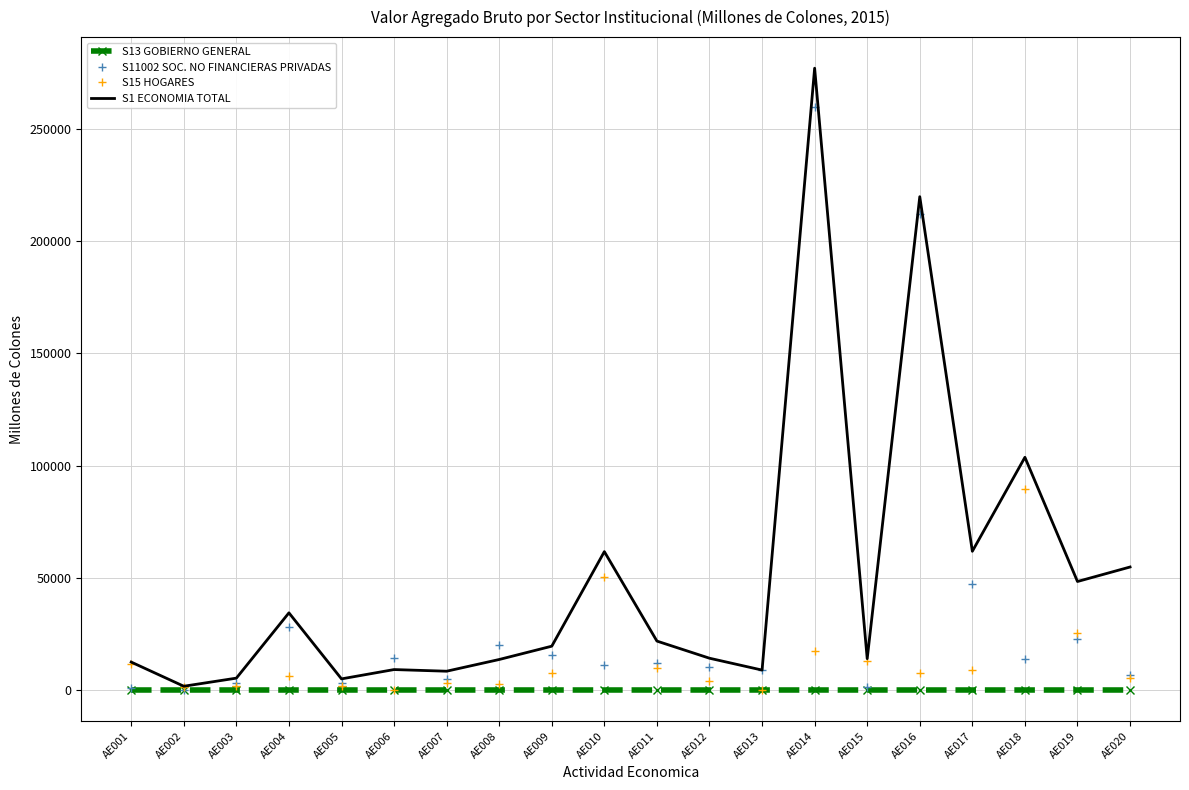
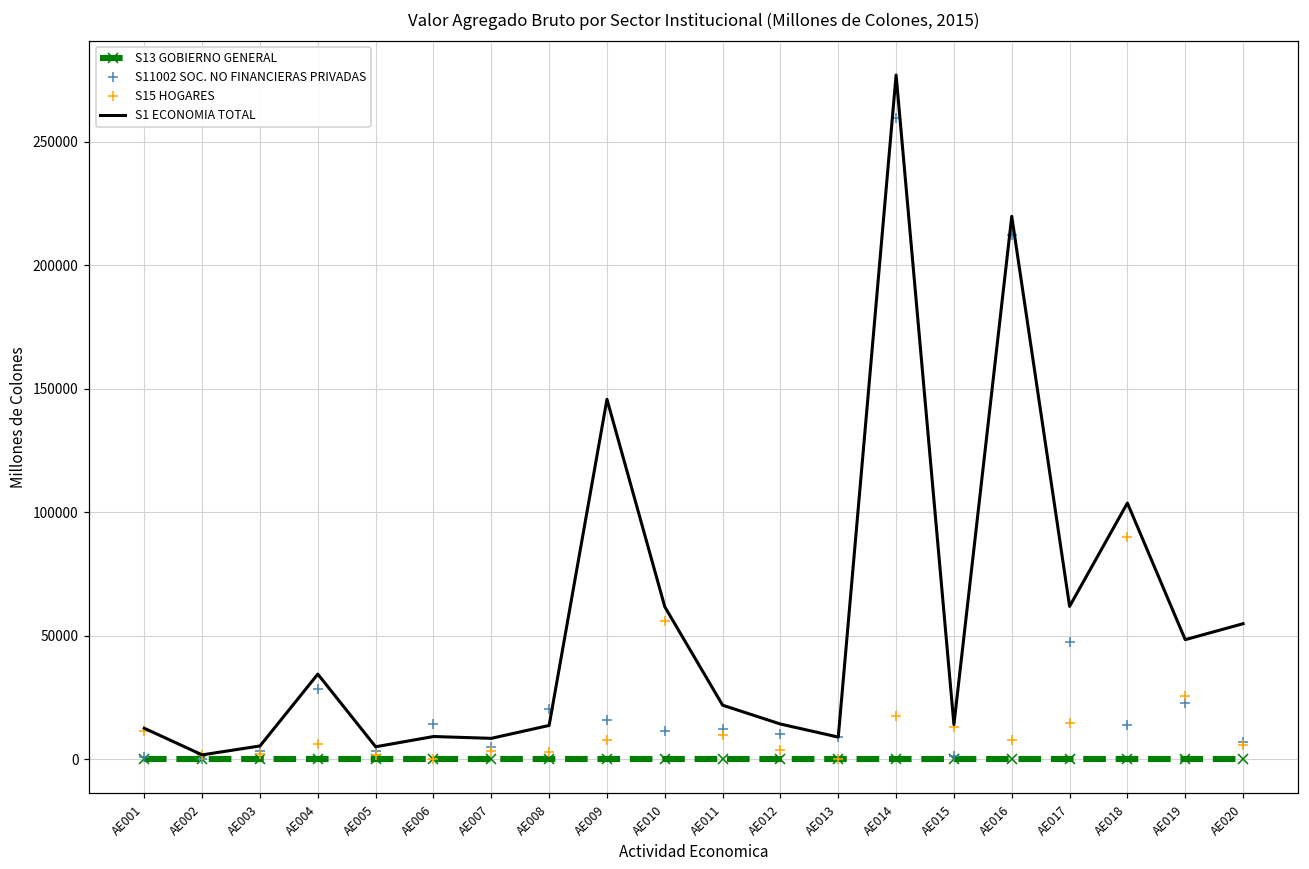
S1 ECONOMIA TOTAL, AE009: 20000 -> 146000
S15 HOGARES, AE010: 50000 -> 56000
S15 HOGARES, AE017: 9000 -> 15000
